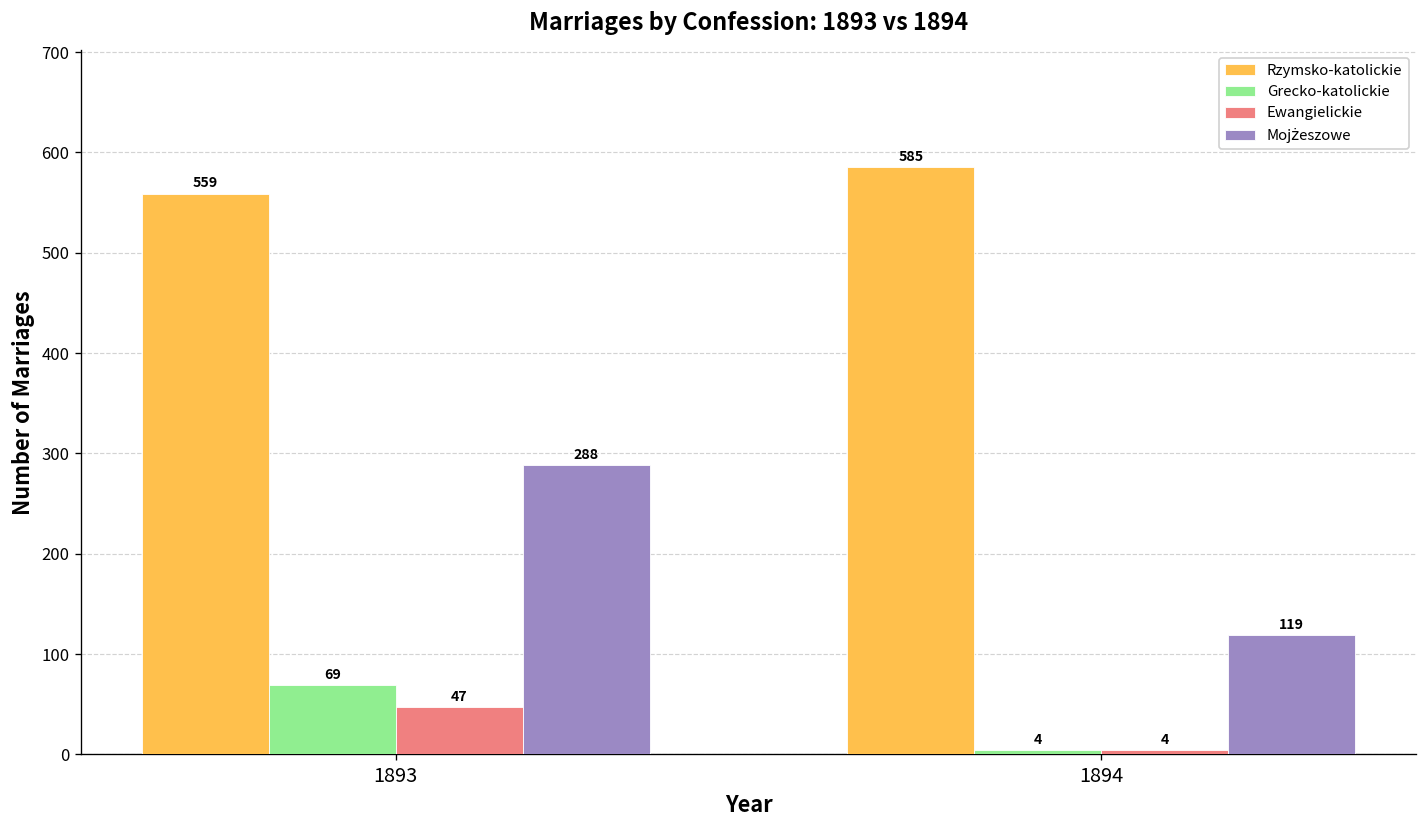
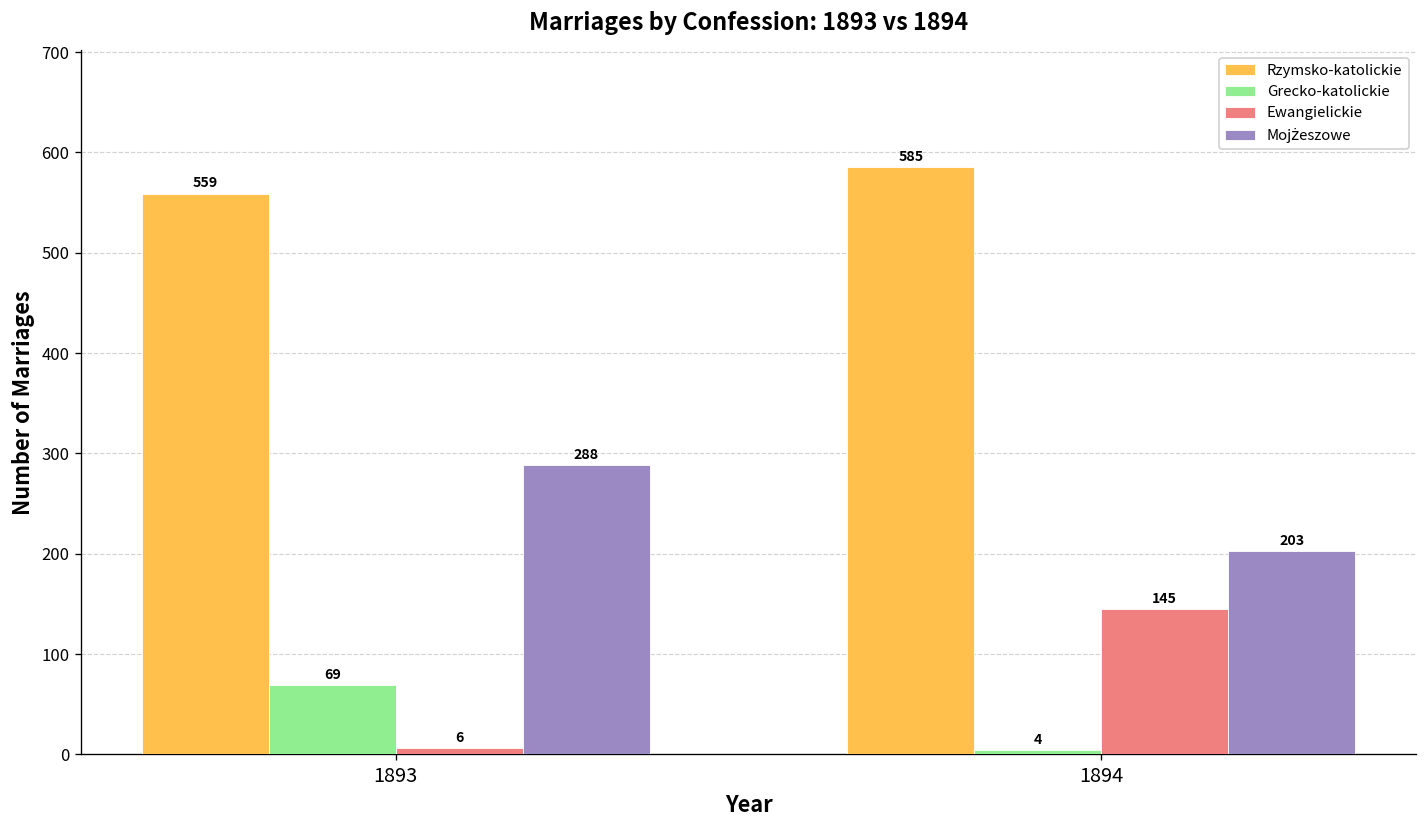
Ewangielickie, 1893: 47 -> 6
Ewangielickie, 1894: 4 -> 145
Mojżeszowe, 1894: 119 -> 203
